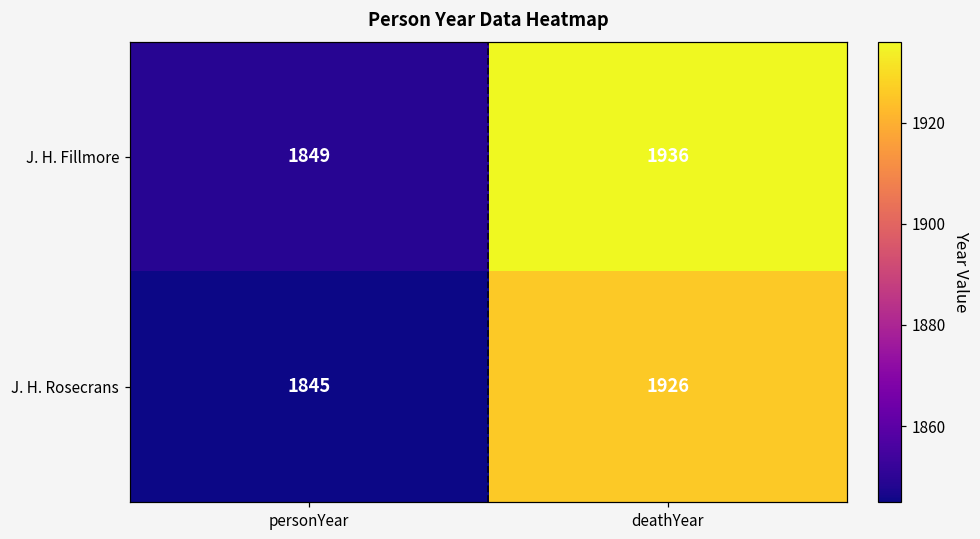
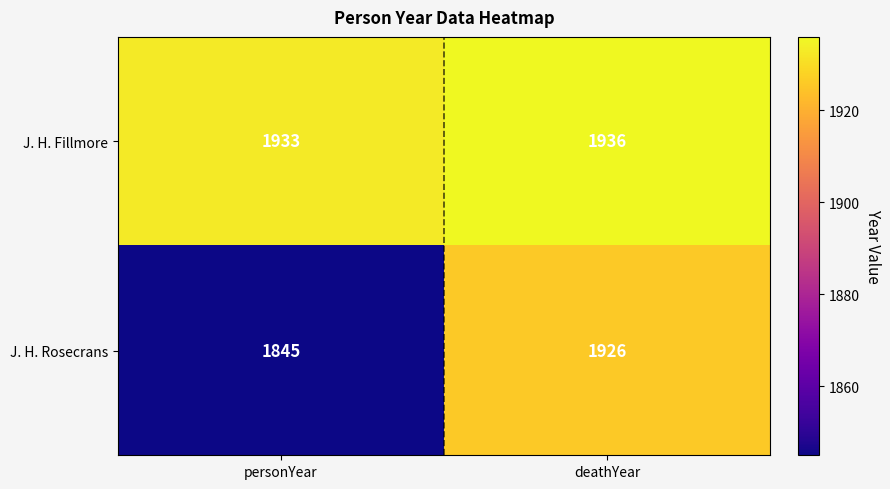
J. H. Fillmore, personYear: 1849 -> 1933
